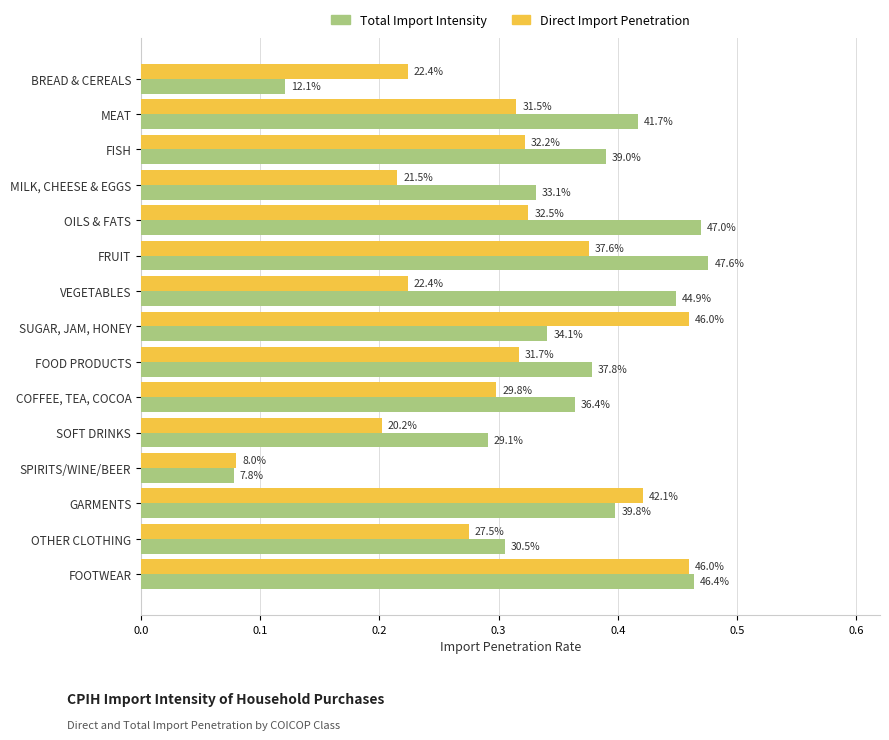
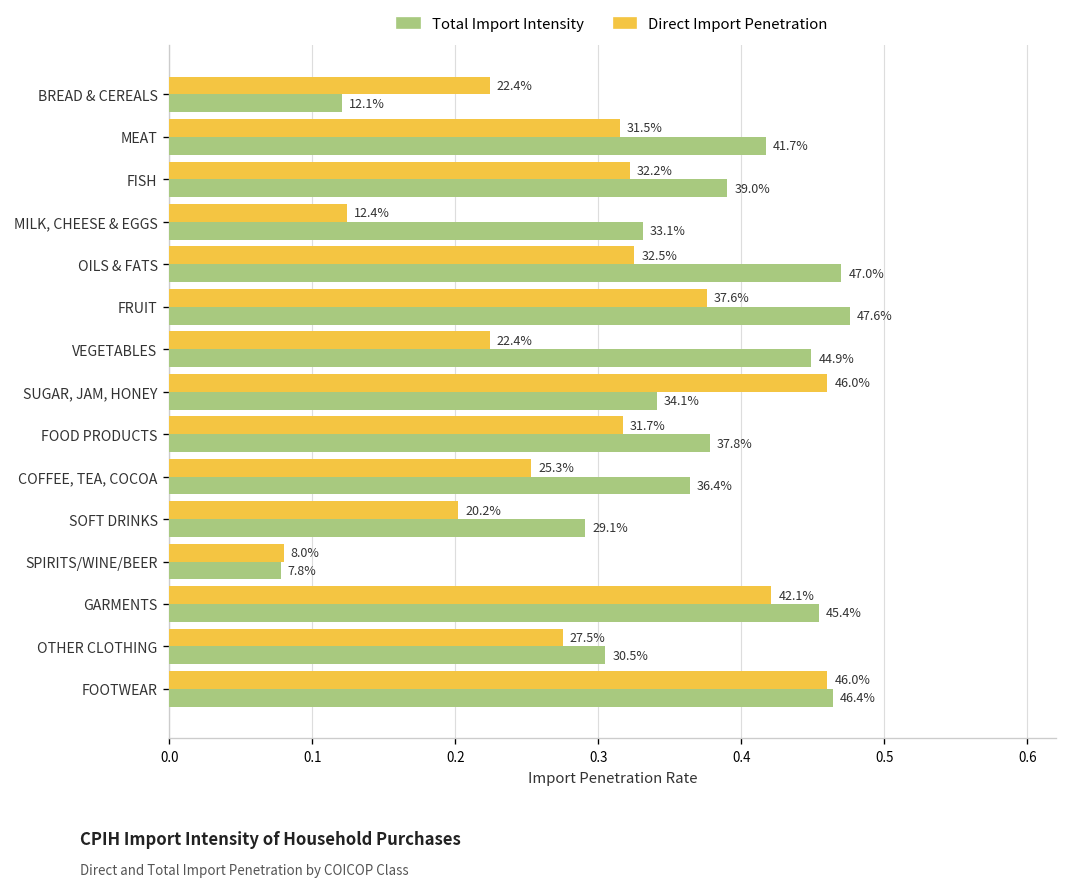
Direct Import Penetration, MILK, CHEESE & EGGS: 21.5% -> 12.4%
Direct Import Penetration, COFFEE, TEA, COCOA: 29.8% -> 25.3%
Total Import Intensity, GARMENTS: 39.8% -> 45.4%
